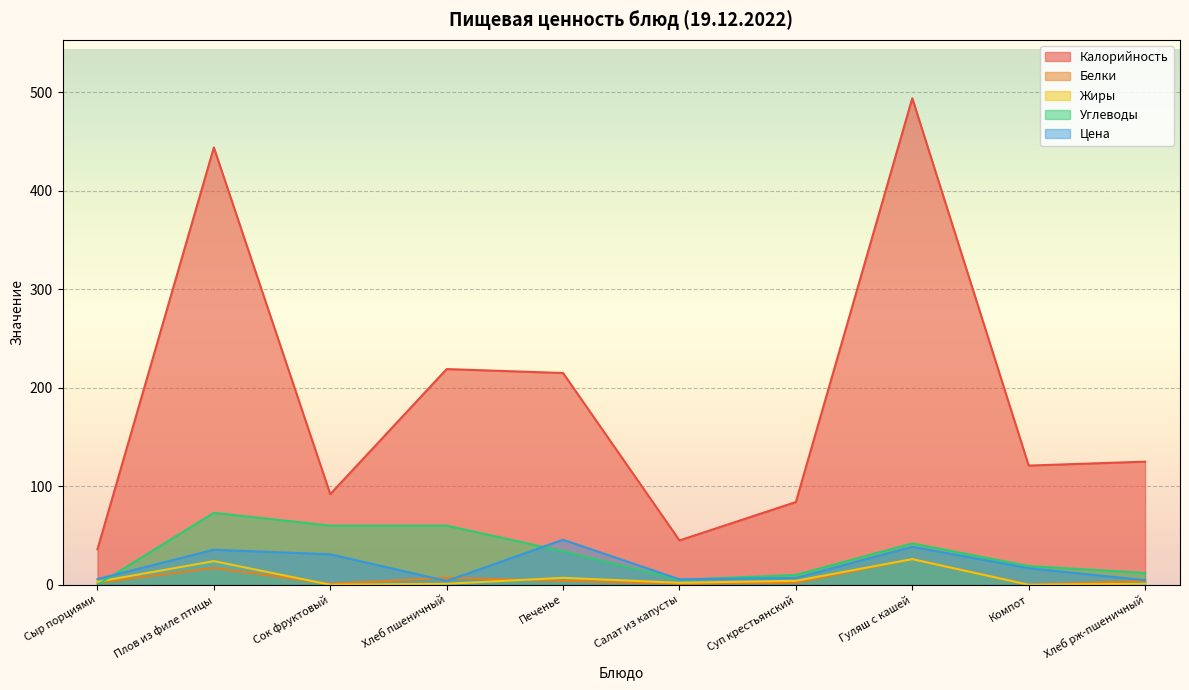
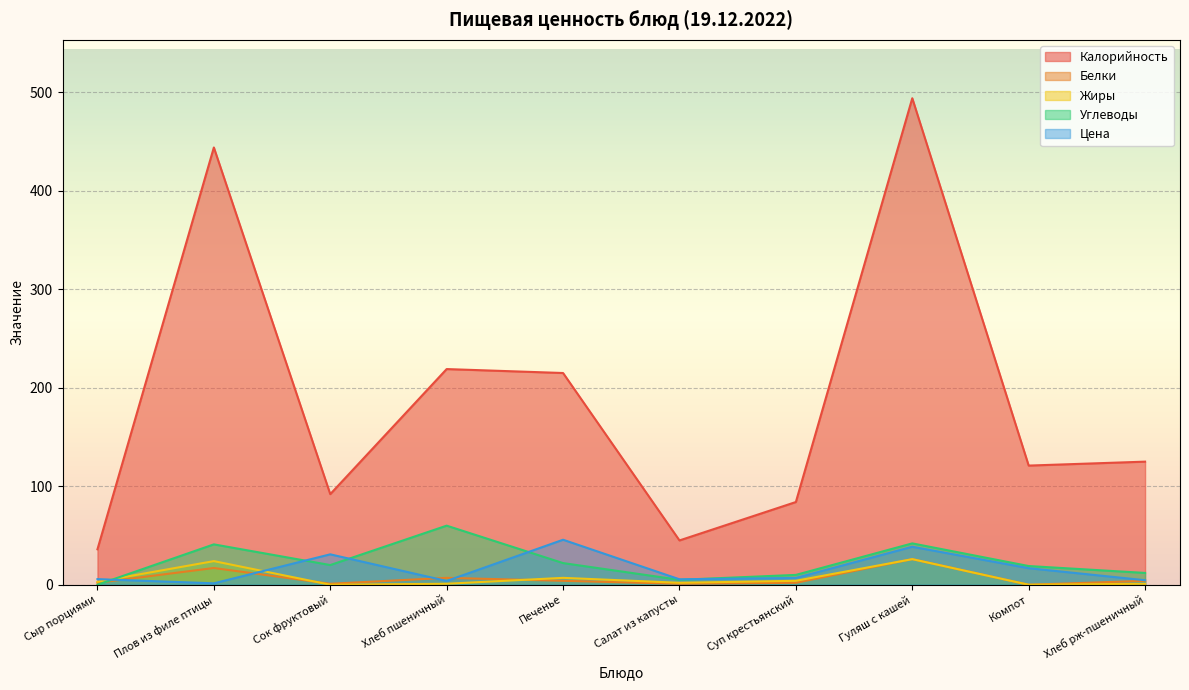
Углеводы, Плов из филе птицы: 70 -> 40
Цена, Плов из филе птицы: 40 -> 0
Углеводы, Сок фруктовый: 60 -> 20
Углеводы, Печенье: 30 -> 20
